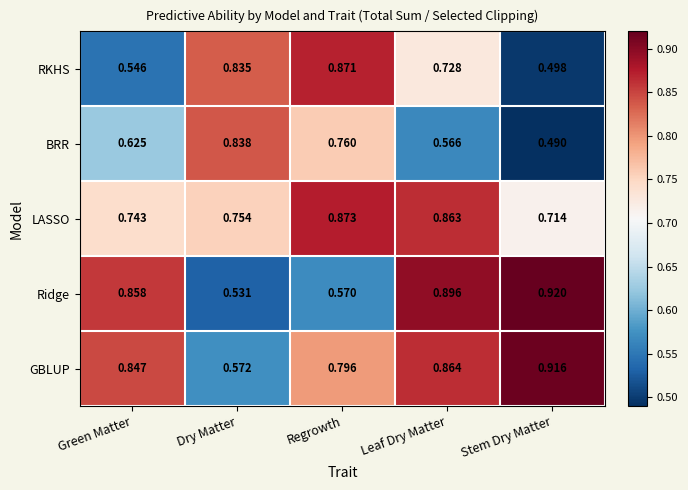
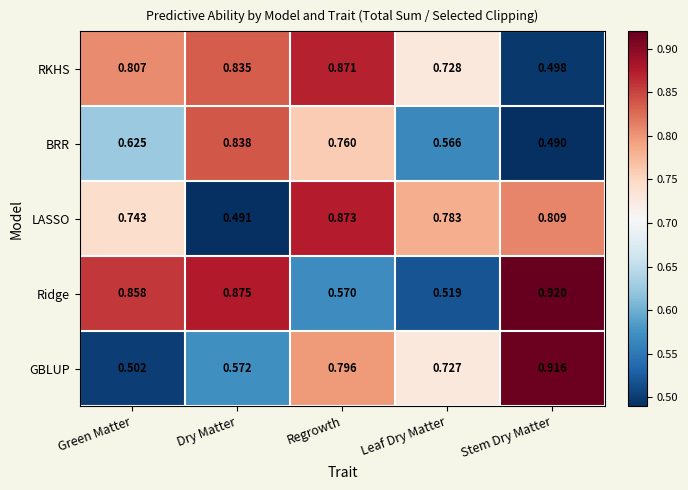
RKHS, Green Matter: 0.546 -> 0.807
LASSO, Dry Matter: 0.754 -> 0.491
LASSO, Leaf Dry Matter: 0.863 -> 0.783
LASSO, Stem Dry Matter: 0.714 -> 0.809
Ridge, Dry Matter: 0.531 -> 0.875
Ridge, Leaf Dry Matter: 0.896 -> 0.519
GBLUP, Green Matter: 0.847 -> 0.502
GBLUP, Leaf Dry Matter: 0.864 -> 0.727
